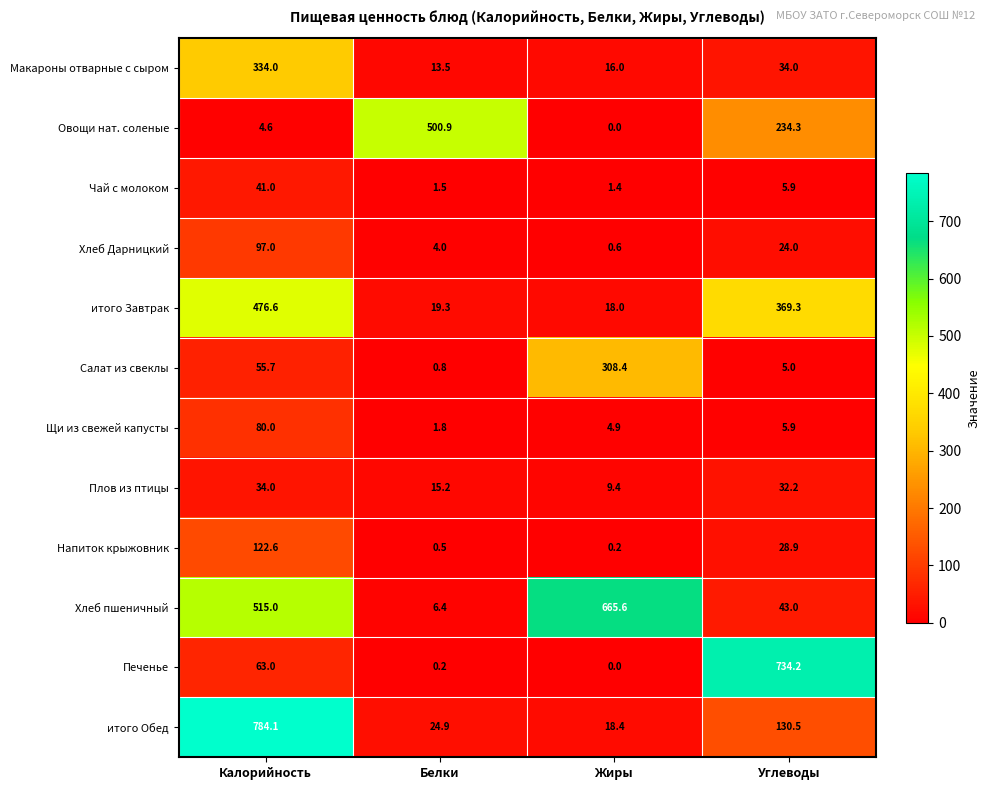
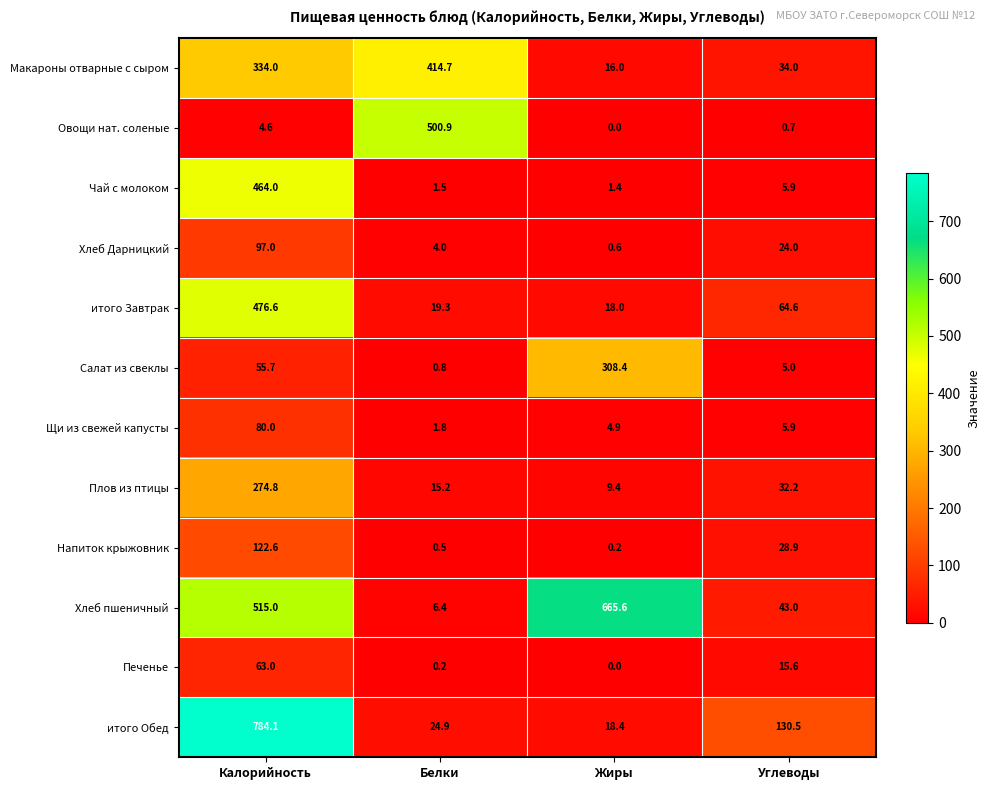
Макароны отварные с сыром, Белки: 13.5 -> 414.7
Овощи нат. соленые, Углеводы: 234.3 -> 0.7
Чай с молоком, Калорийность: 41.0 -> 464.0
итого Завтрак, Углеводы: 369.3 -> 64.6
Плов из птицы, Калорийность: 34.0 -> 274.8
Печенье, Углеводы: 734.2 -> 15.6
